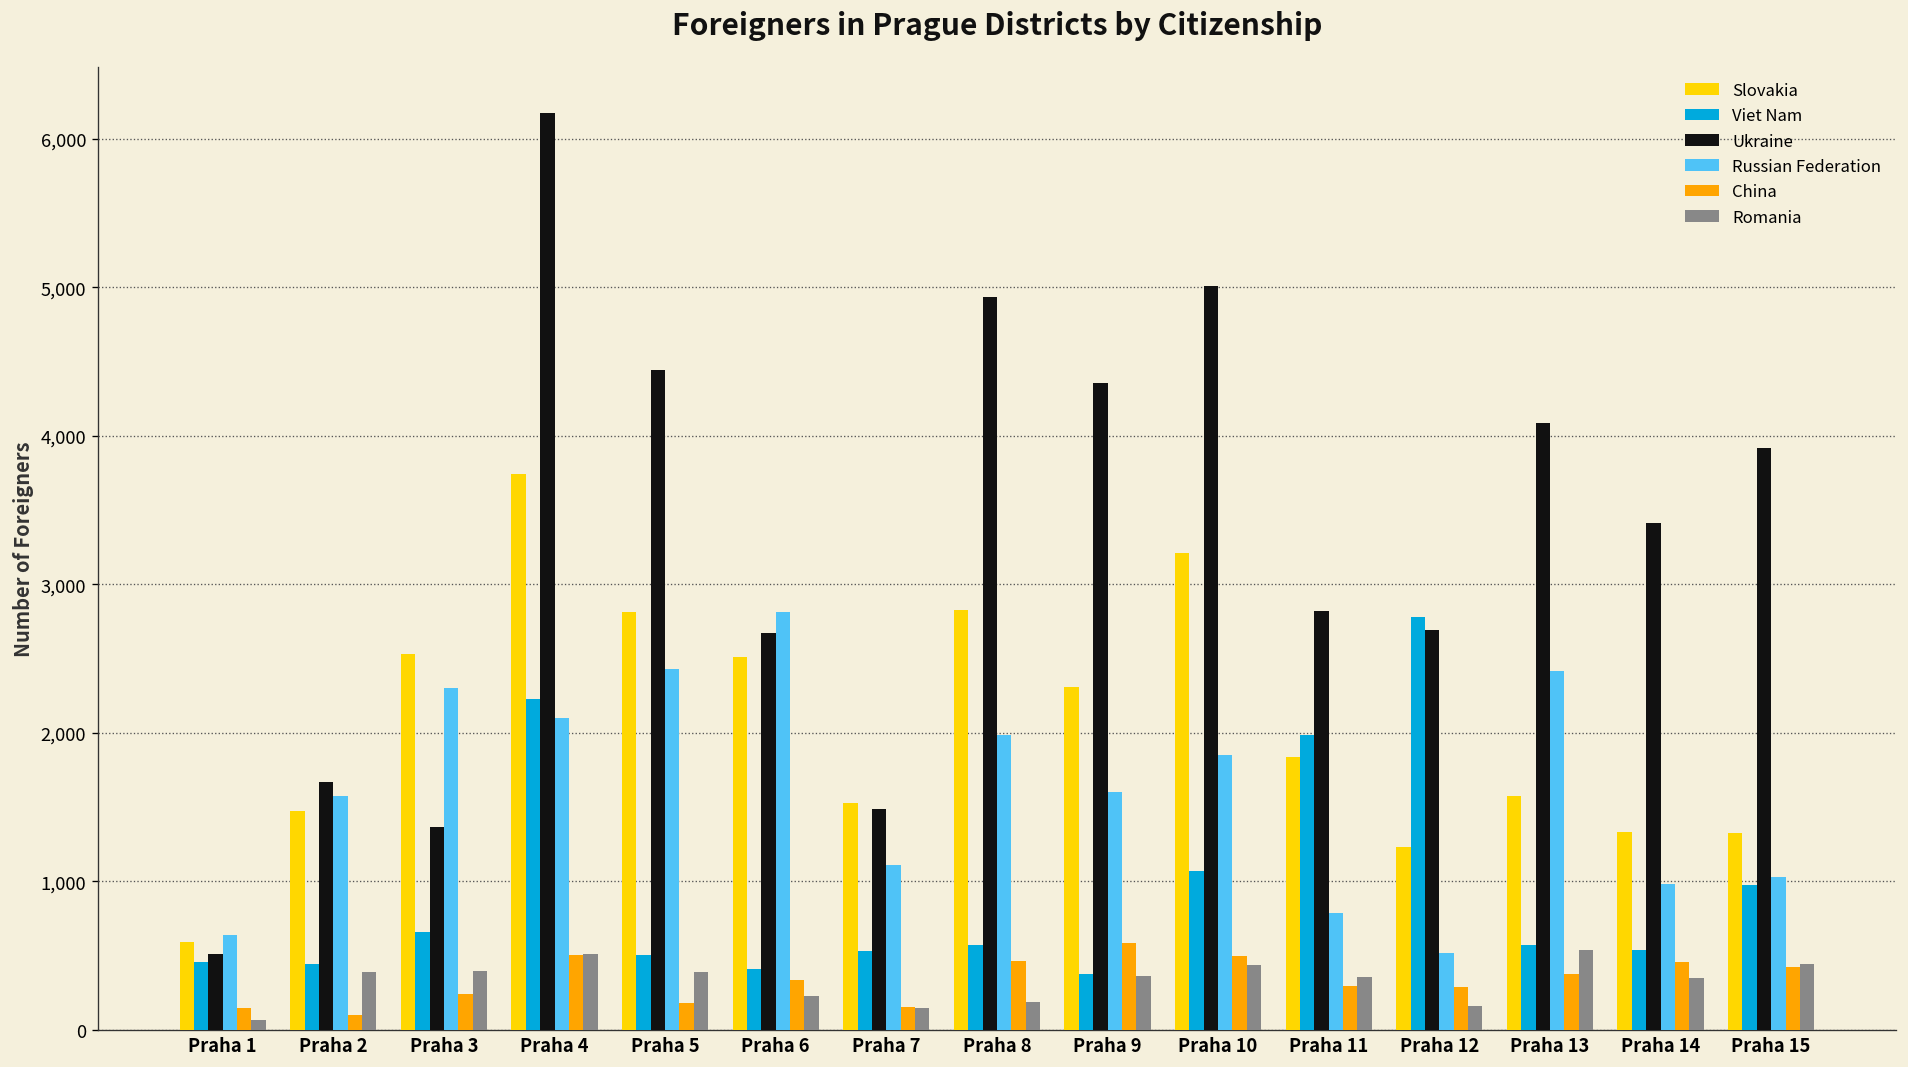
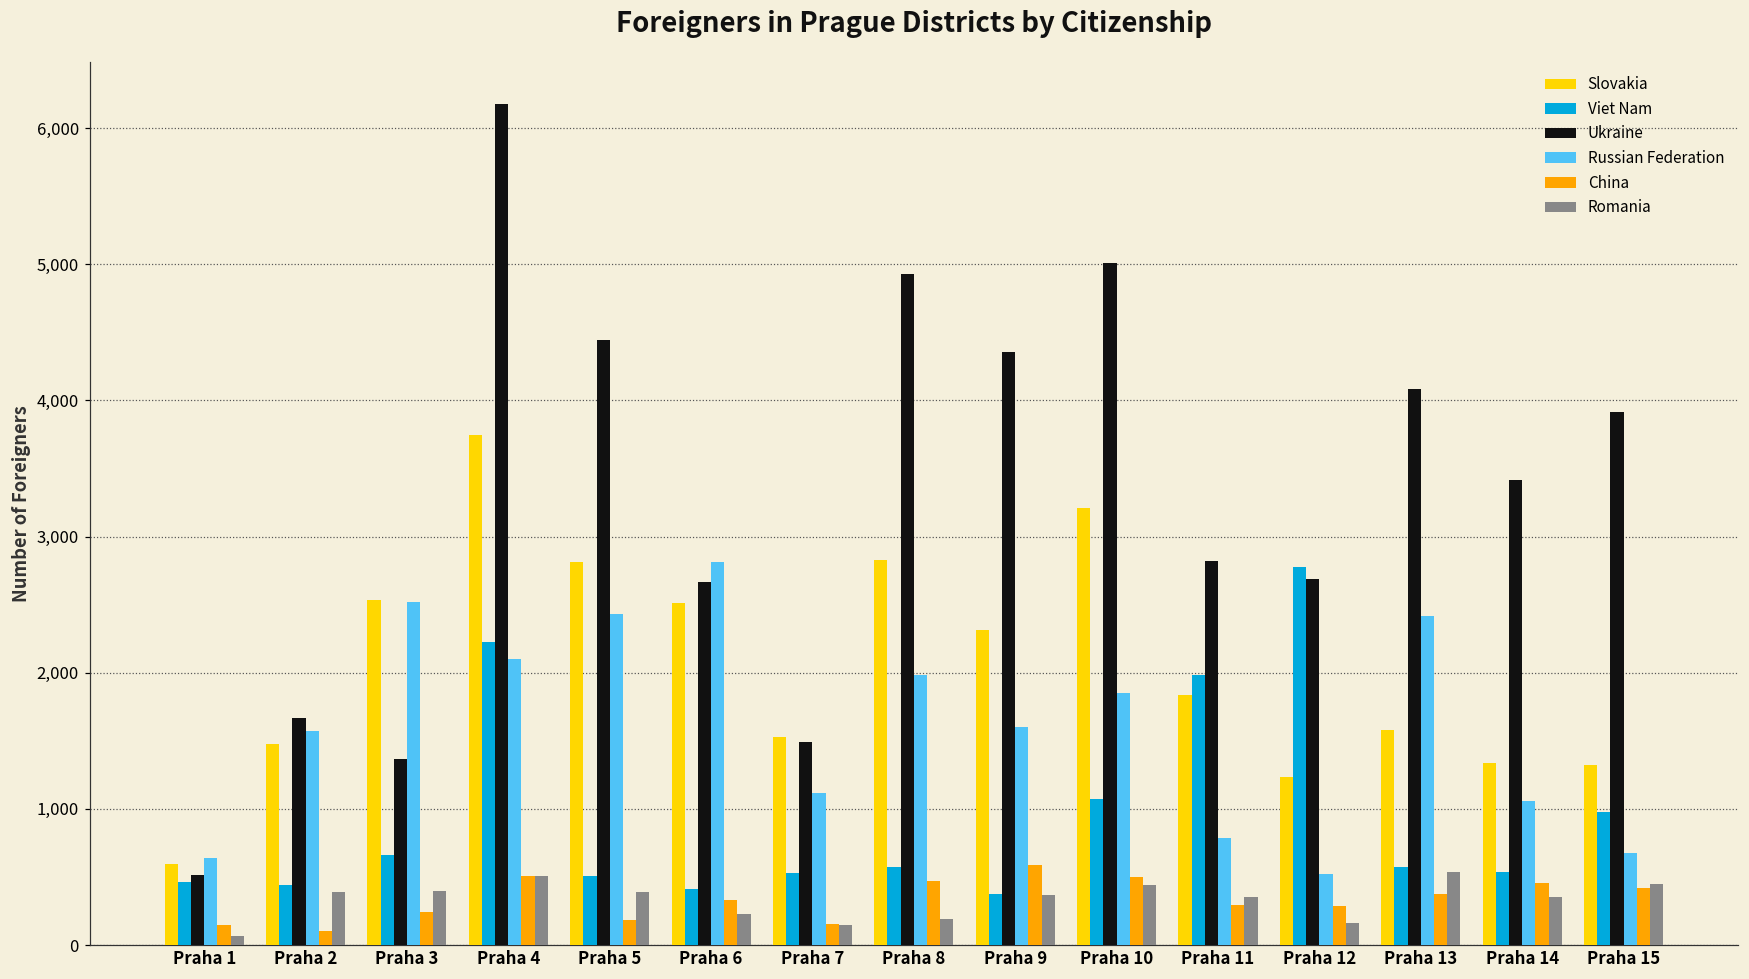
Russian Federation, Praha 3: 2,310 -> 2,520
Russian Federation, Praha 14: 990 -> 1,060
Russian Federation, Praha 15: 1,030 -> 680
